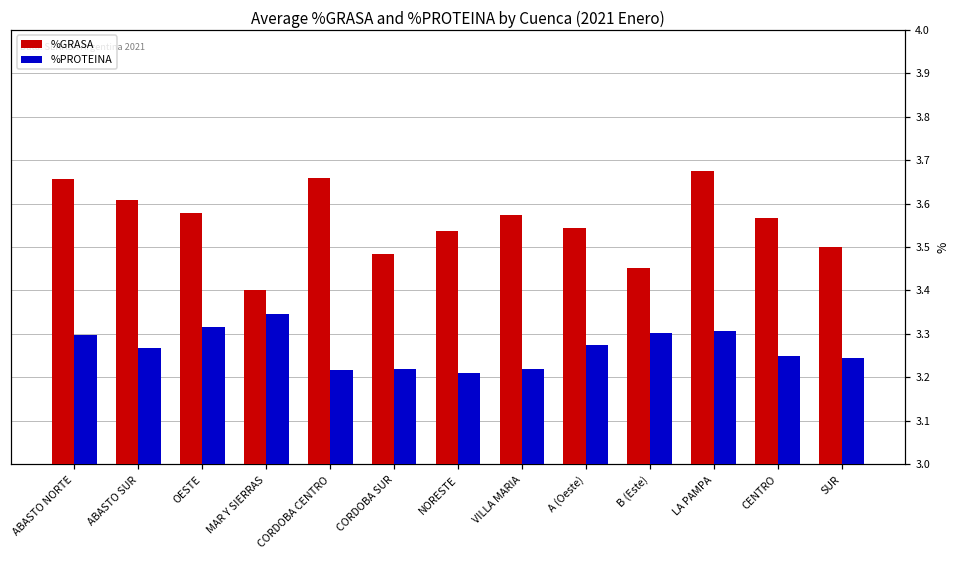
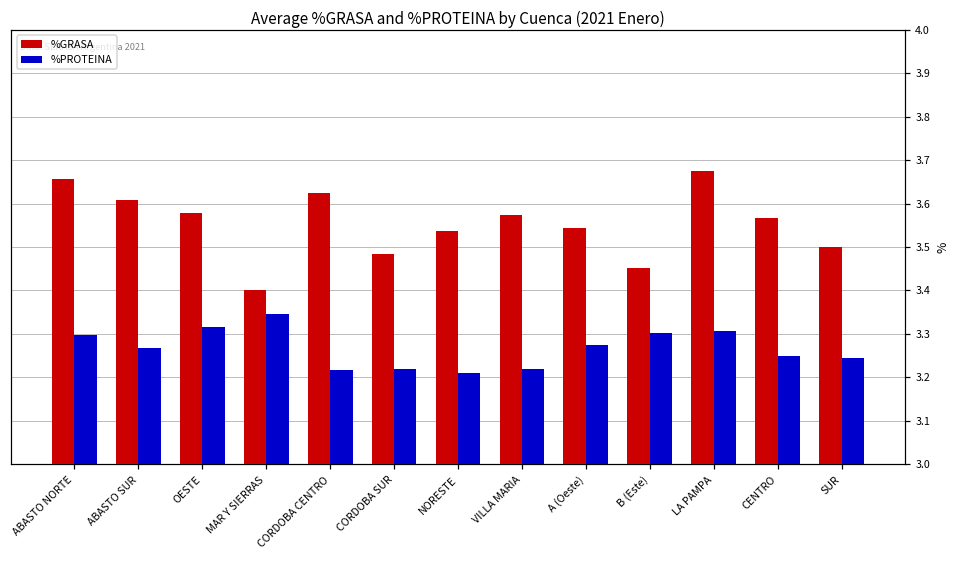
%GRASA, CORDOBA CENTRO: 3.66 -> 3.62
